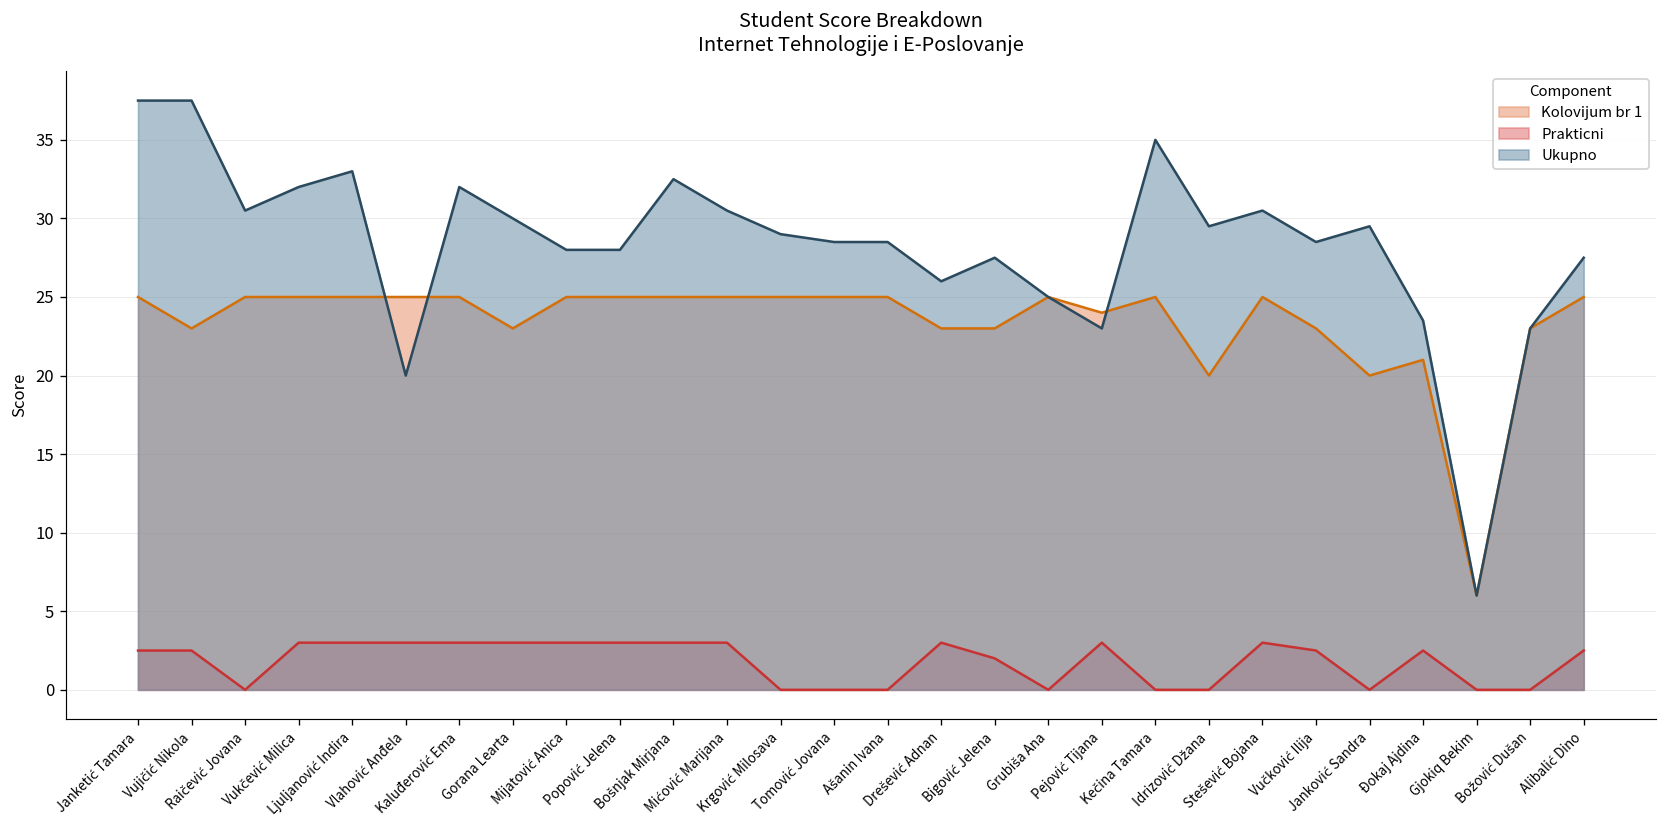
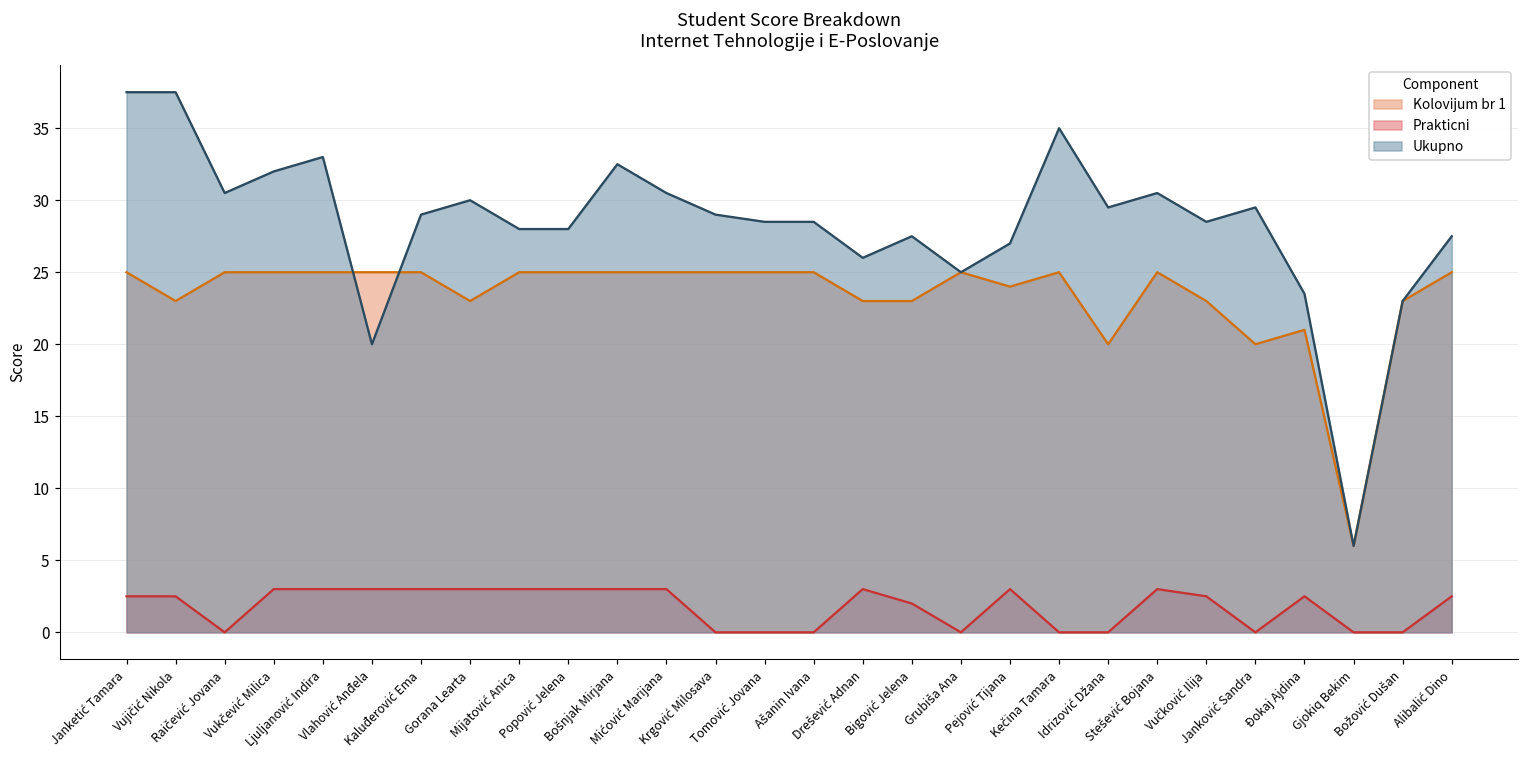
Ukupno, Kaluđerović Ema: 32 -> 29
Ukupno, Pejović Tijana: 23 -> 27
